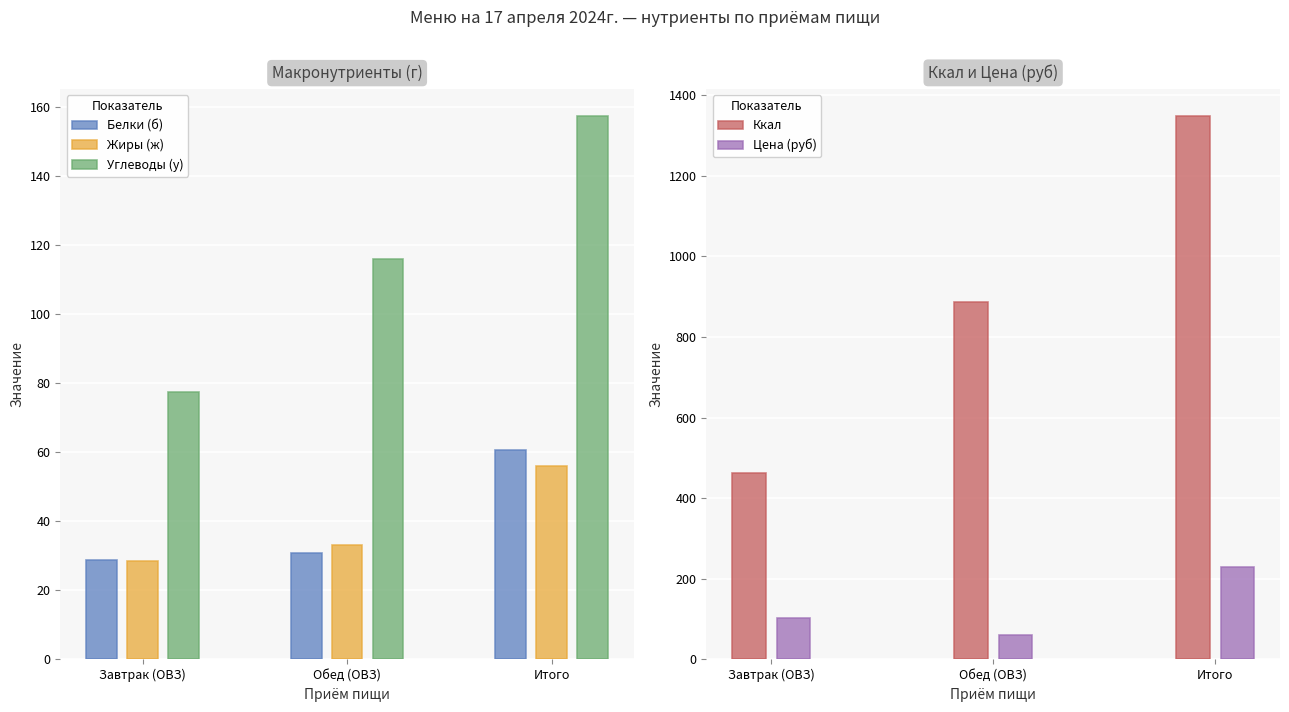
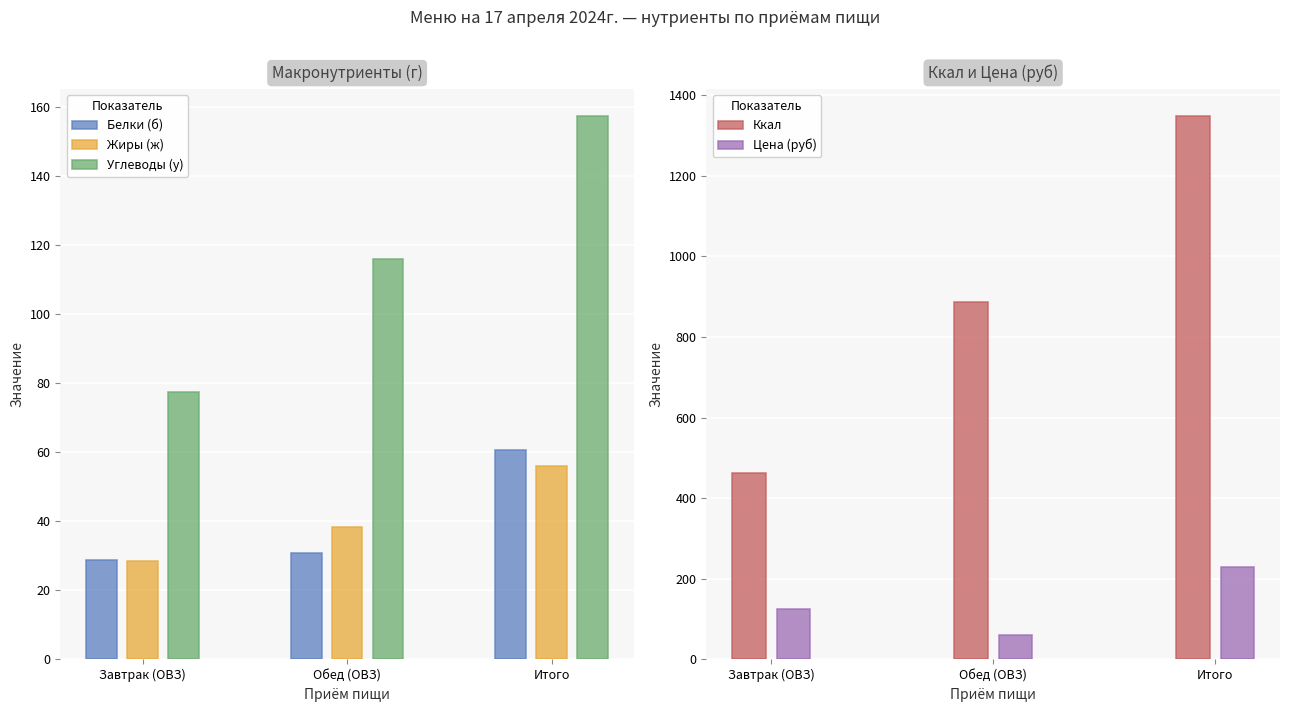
Макронутриенты (г), Жиры (ж), Обед (ОВЗ): 33 -> 38
Ккал и Цена (руб), Цена (руб), Завтрак (ОВЗ): 100 -> 130
